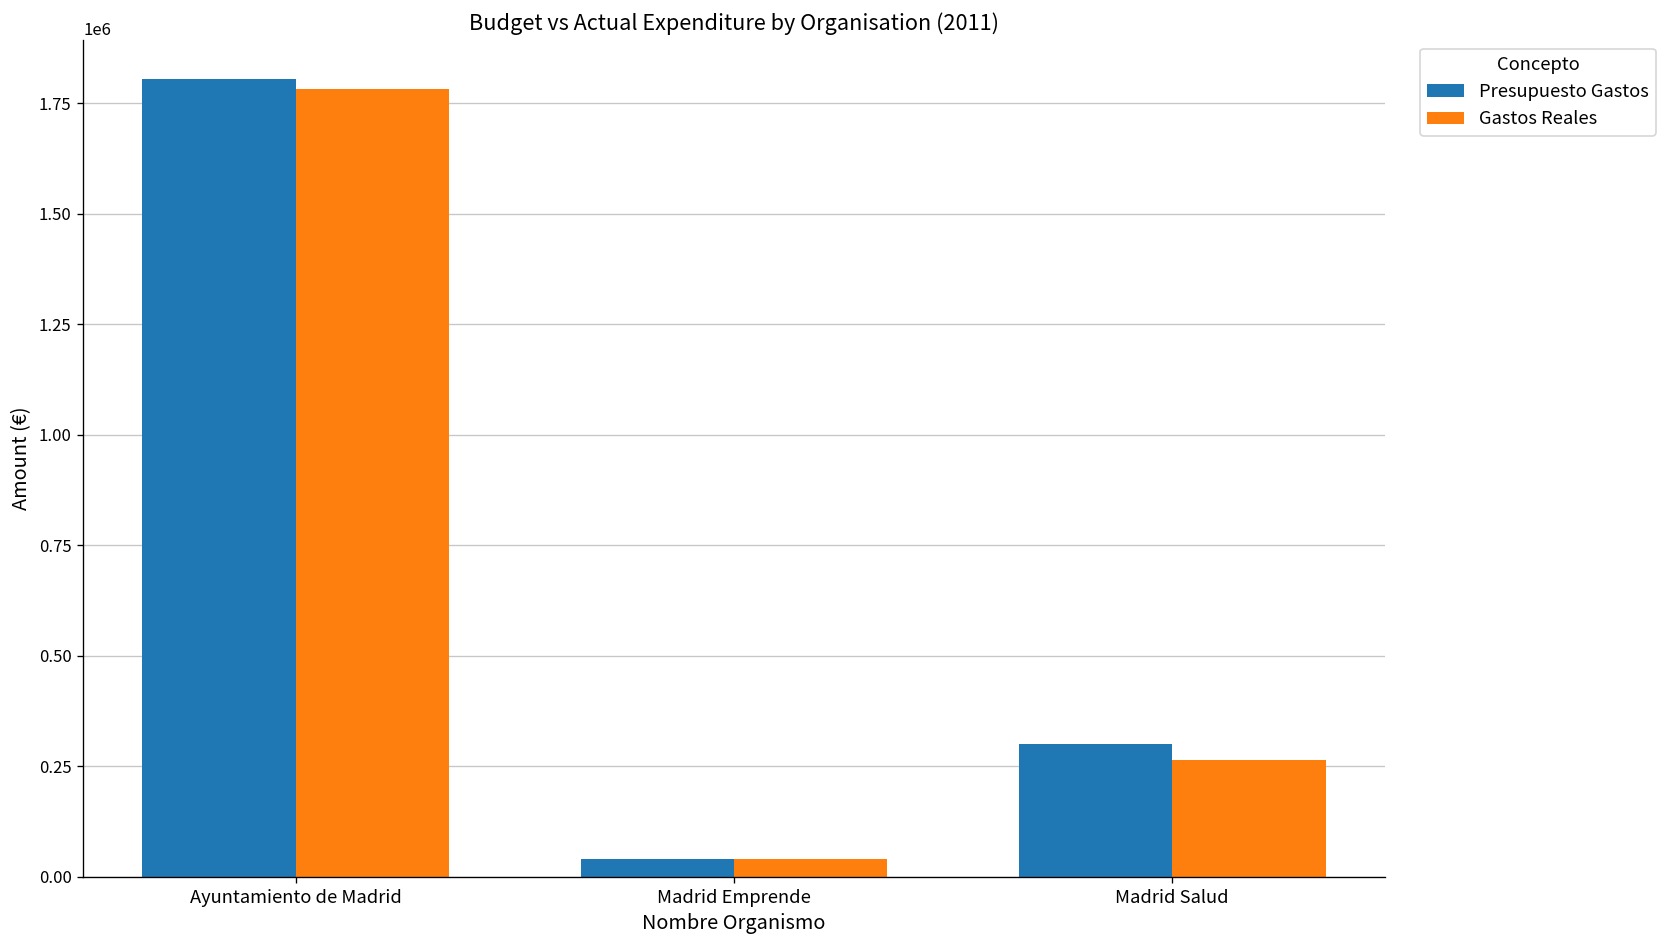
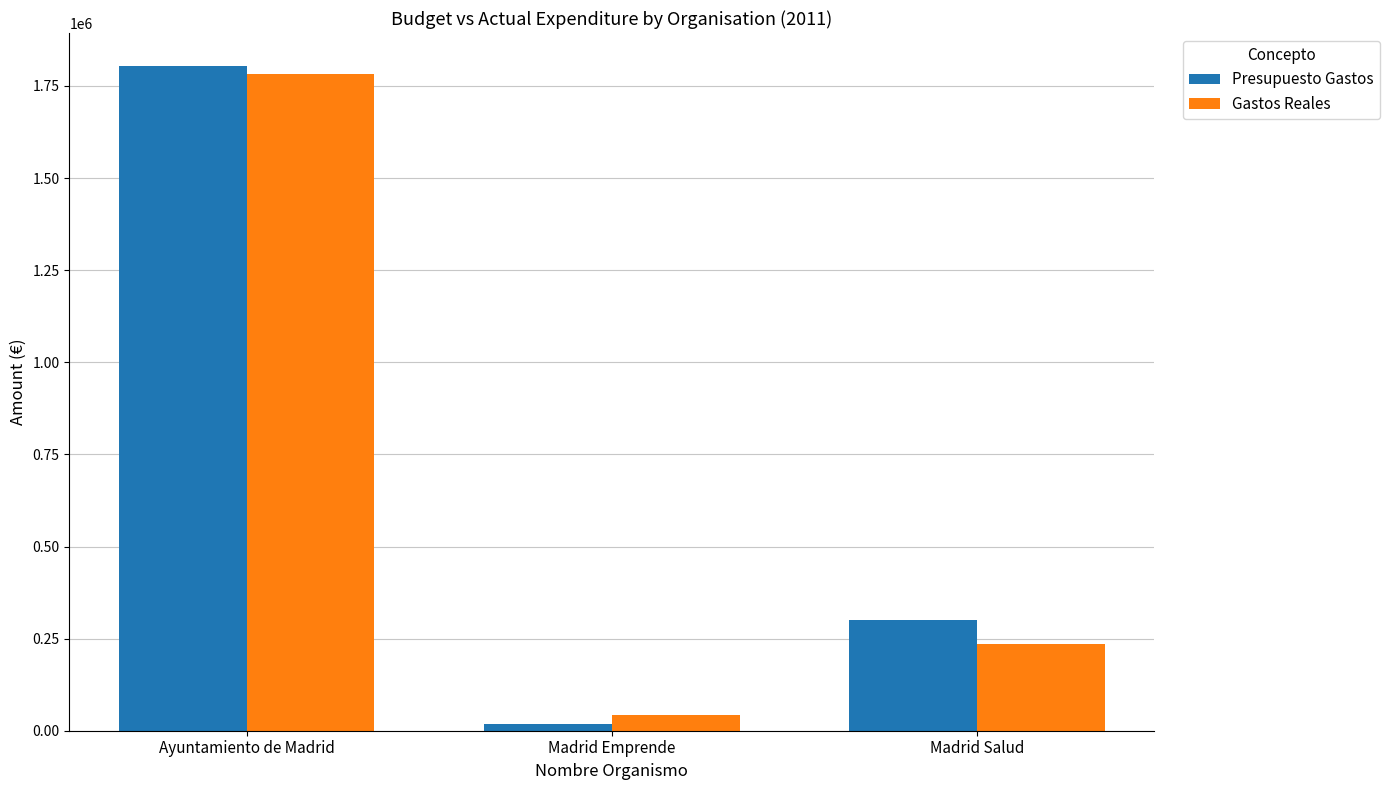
Presupuesto Gastos, Madrid Emprende: 40000 -> 20000
Gastos Reales, Madrid Salud: 260000 -> 240000
